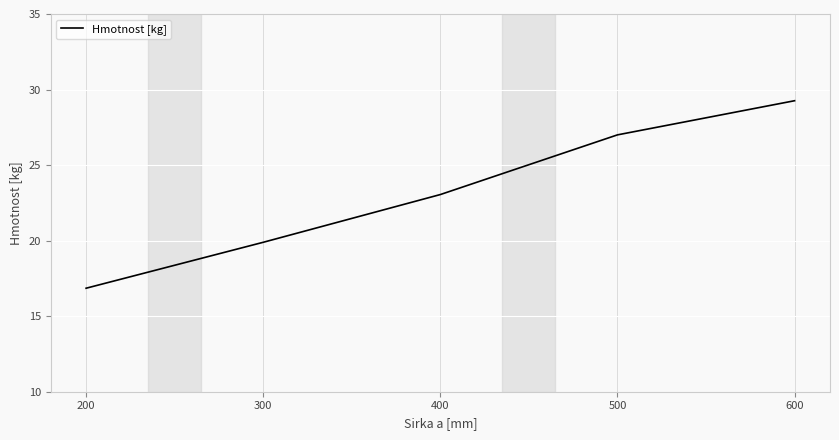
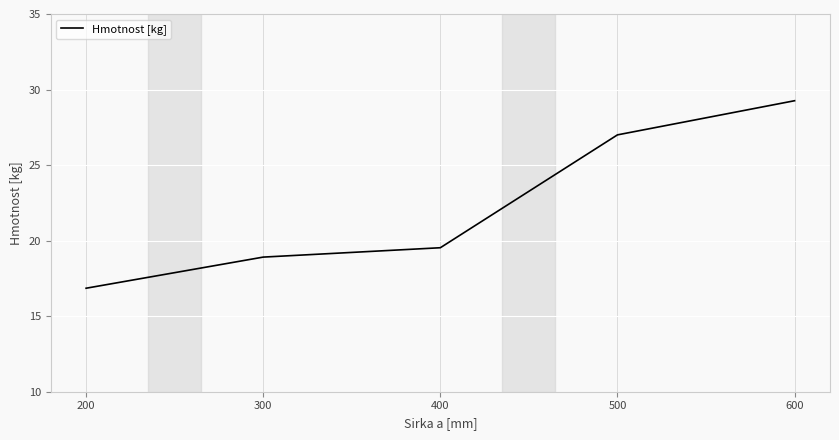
300: 19.9 -> 18.9
400: 23.1 -> 19.5
